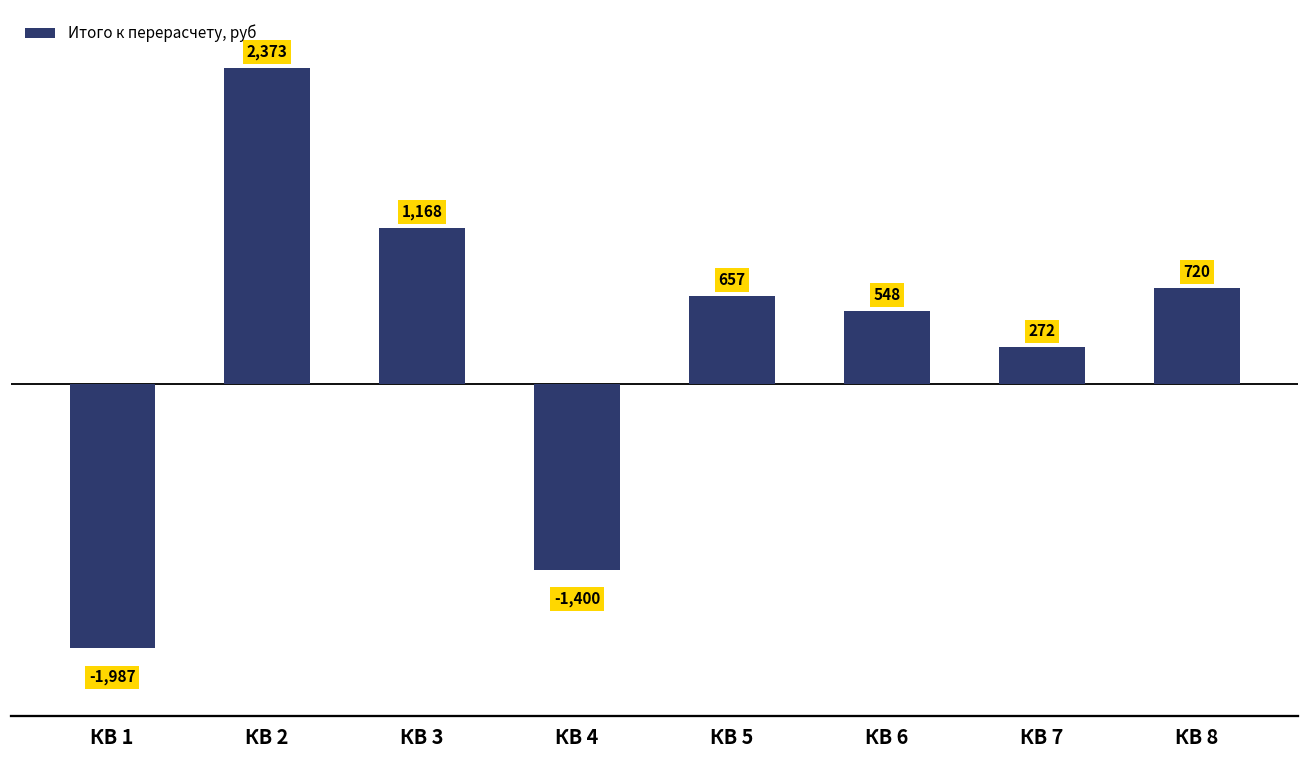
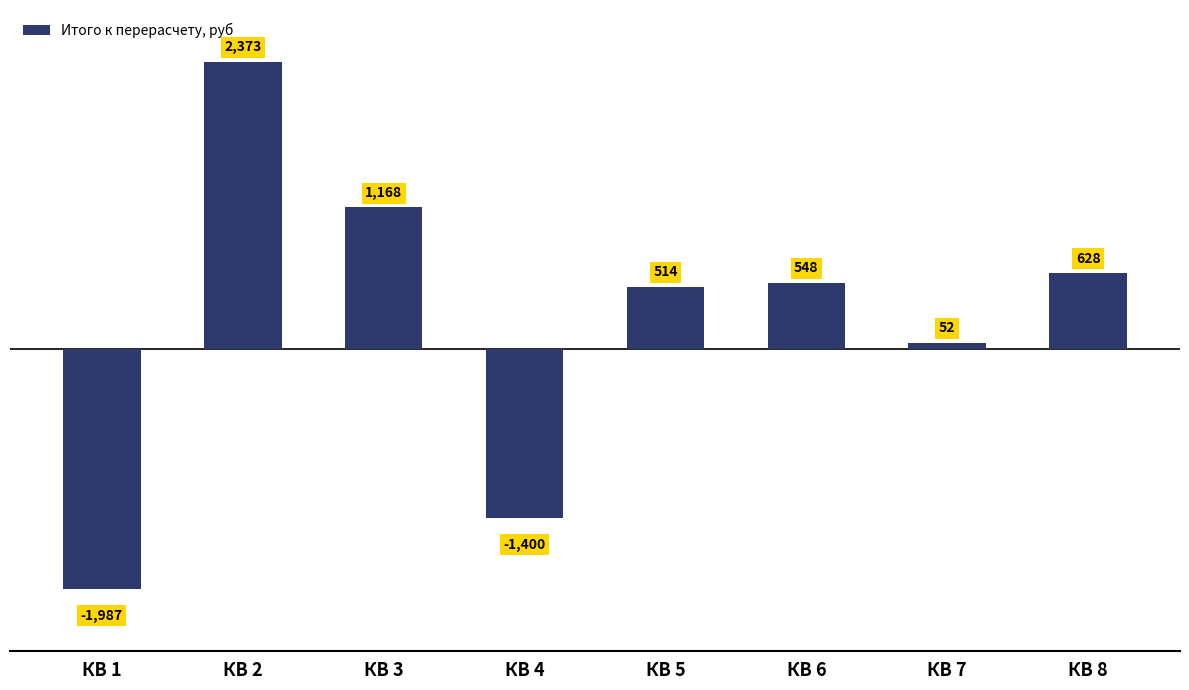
КВ 5: 657 -> 514
КВ 7: 272 -> 52
КВ 8: 720 -> 628
